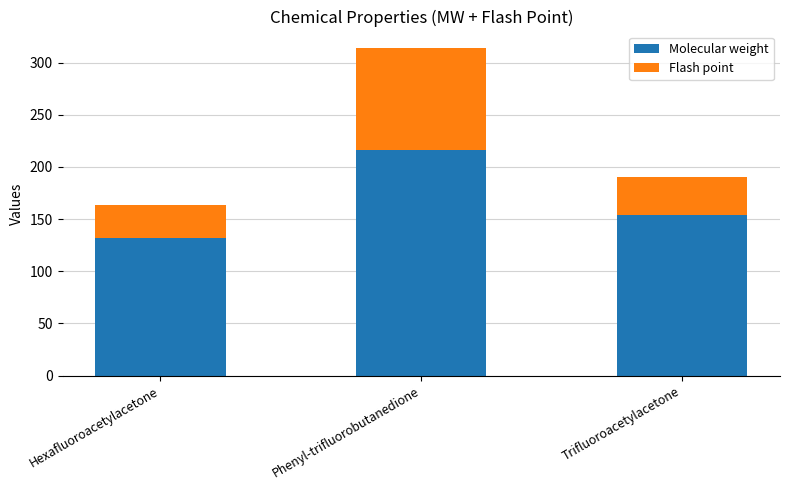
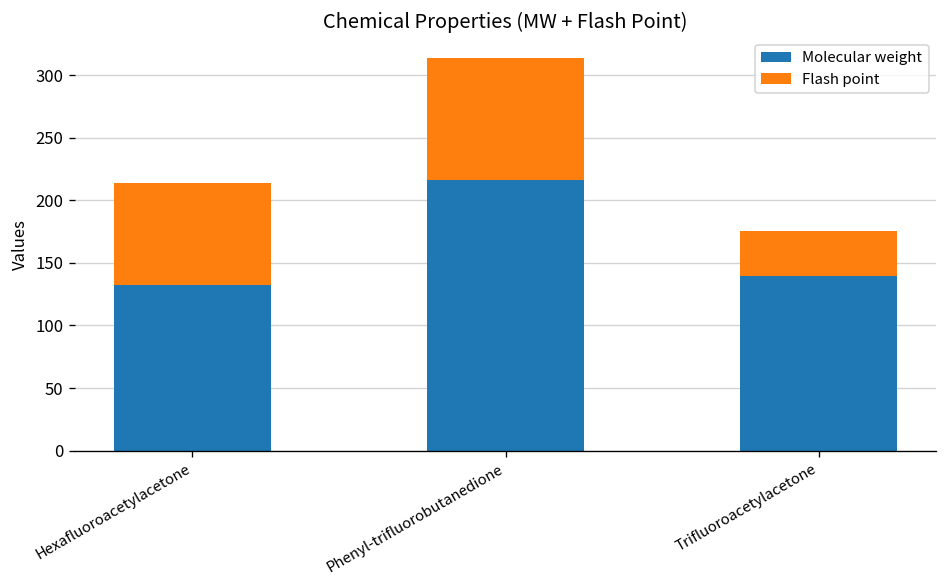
Flash point, Hexafluoroacetylacetone: 32 -> 82
Molecular weight, Trifluoroacetylacetone: 154 -> 139
